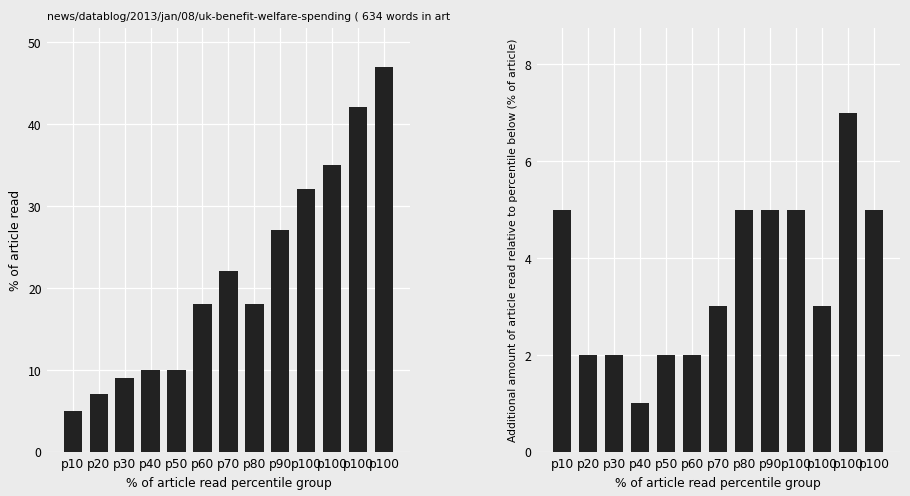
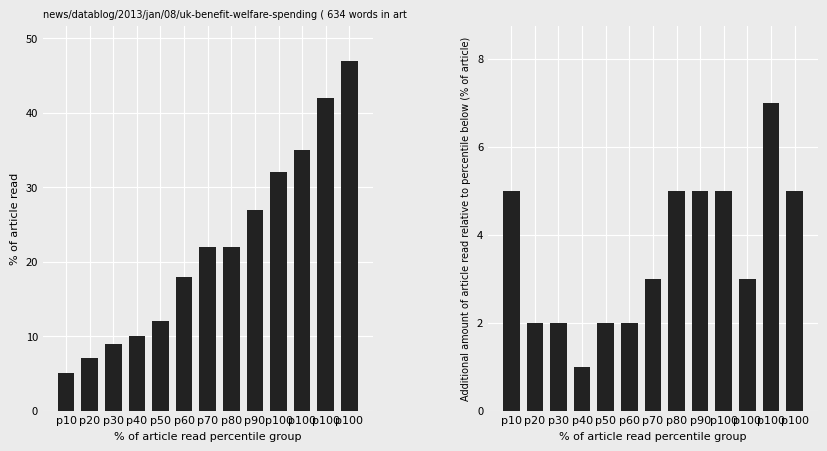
news/datablog/2013/jan/08/uk-benefit-welfare-spending ( 634 words in art, p50: 10 -> 12
news/datablog/2013/jan/08/uk-benefit-welfare-spending ( 634 words in art, p80: 18 -> 22
